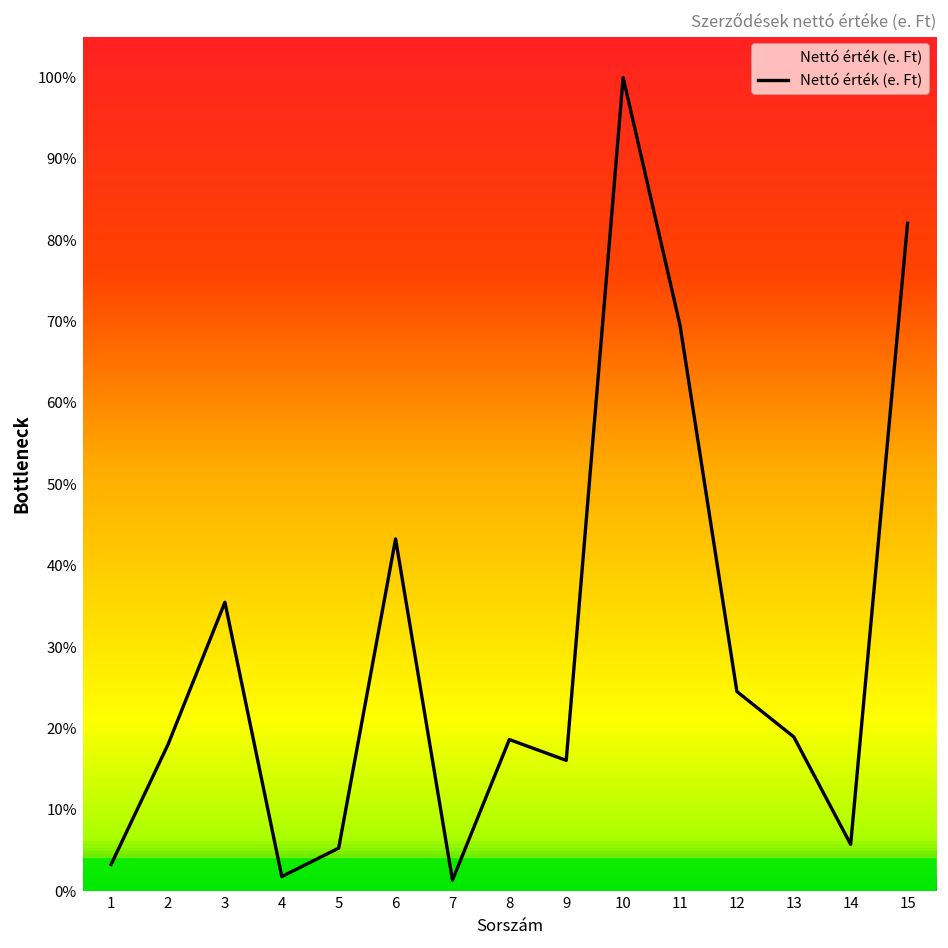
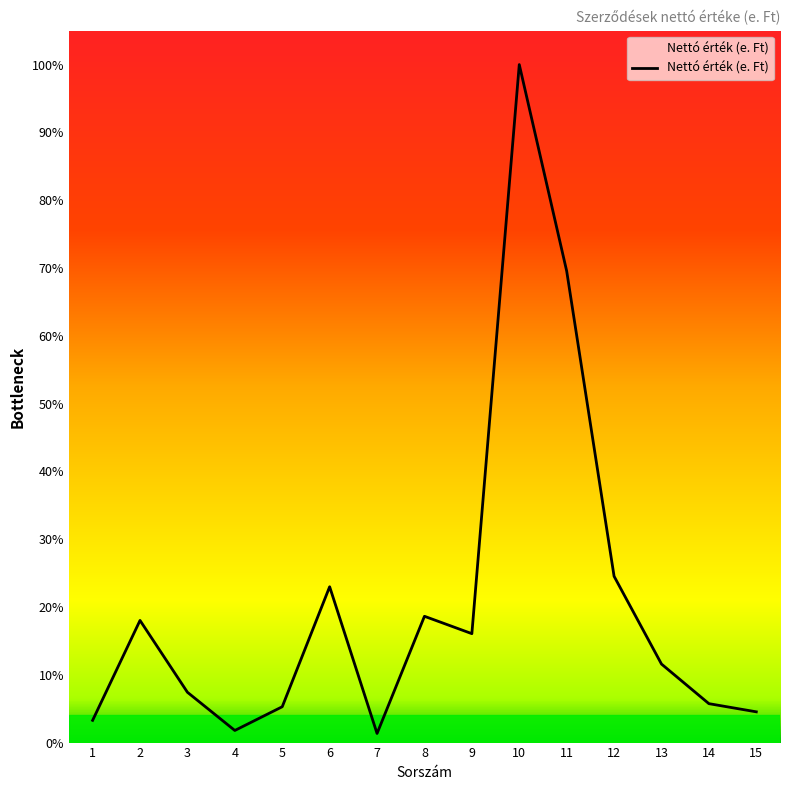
3: 36% -> 7%
6: 43% -> 23%
13: 19% -> 12%
15: 82% -> 5%
